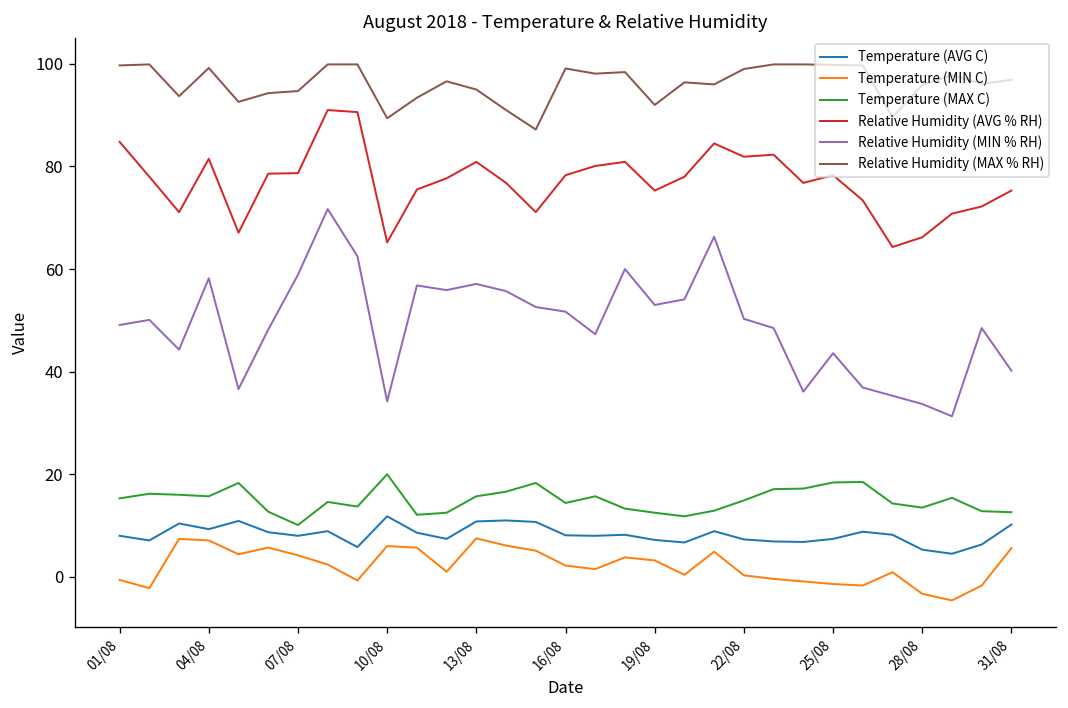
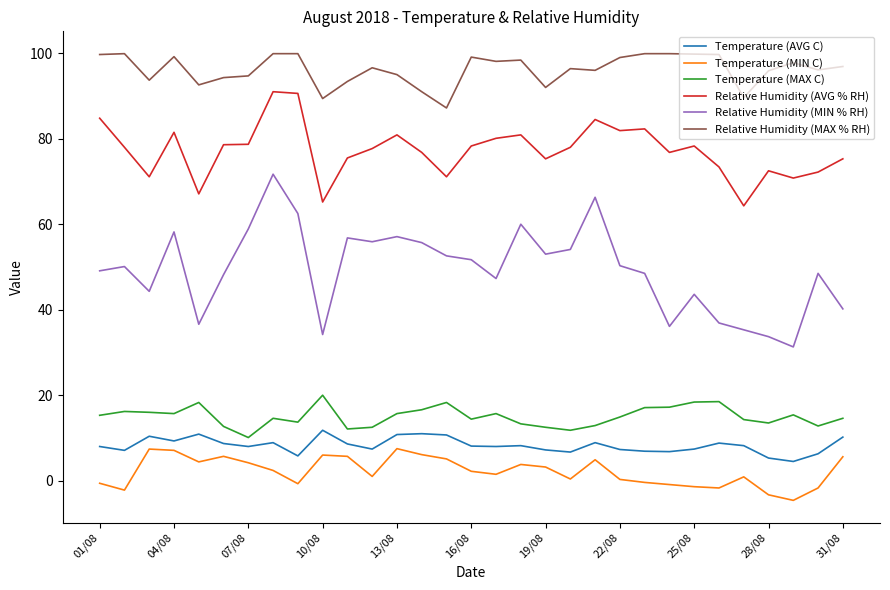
Relative Humidity (AVG % RH), 28/08: 66 -> 73
Temperature (MAX C), 31/08: 13 -> 15
